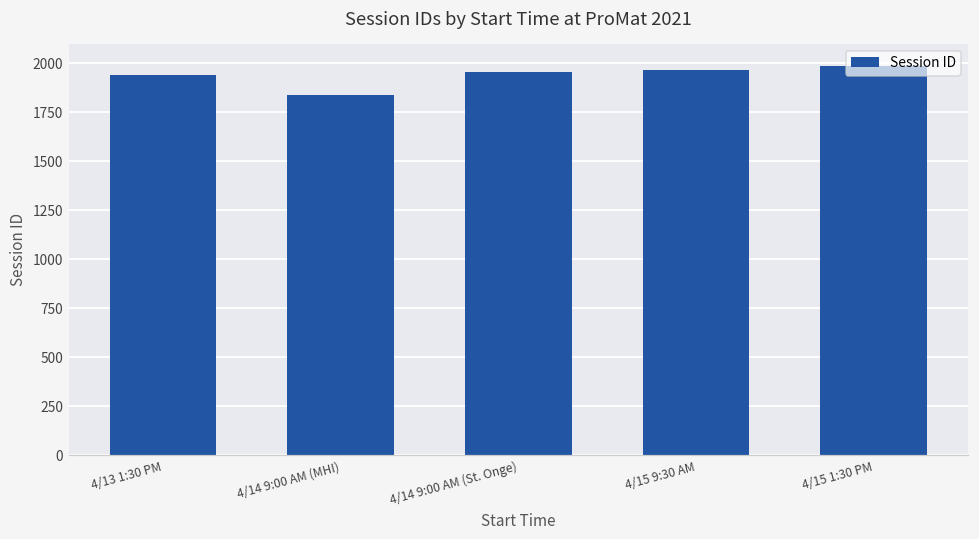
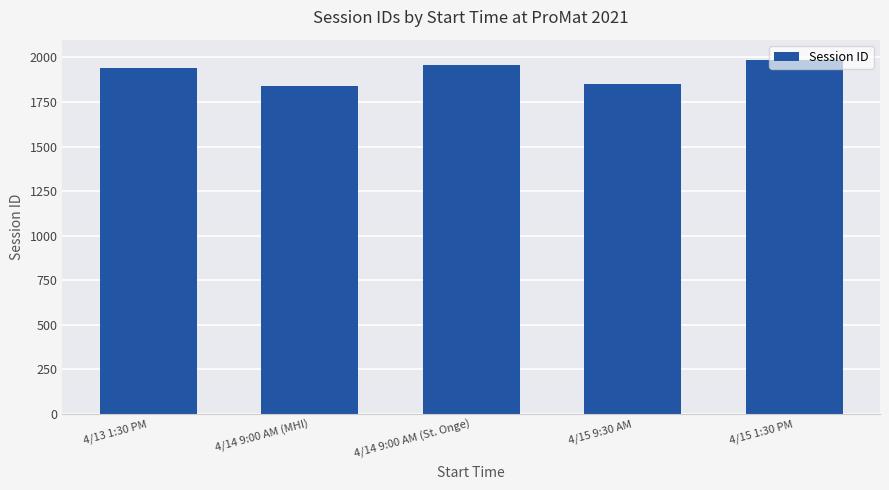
4/15 9:30 AM: 1970 -> 1850
